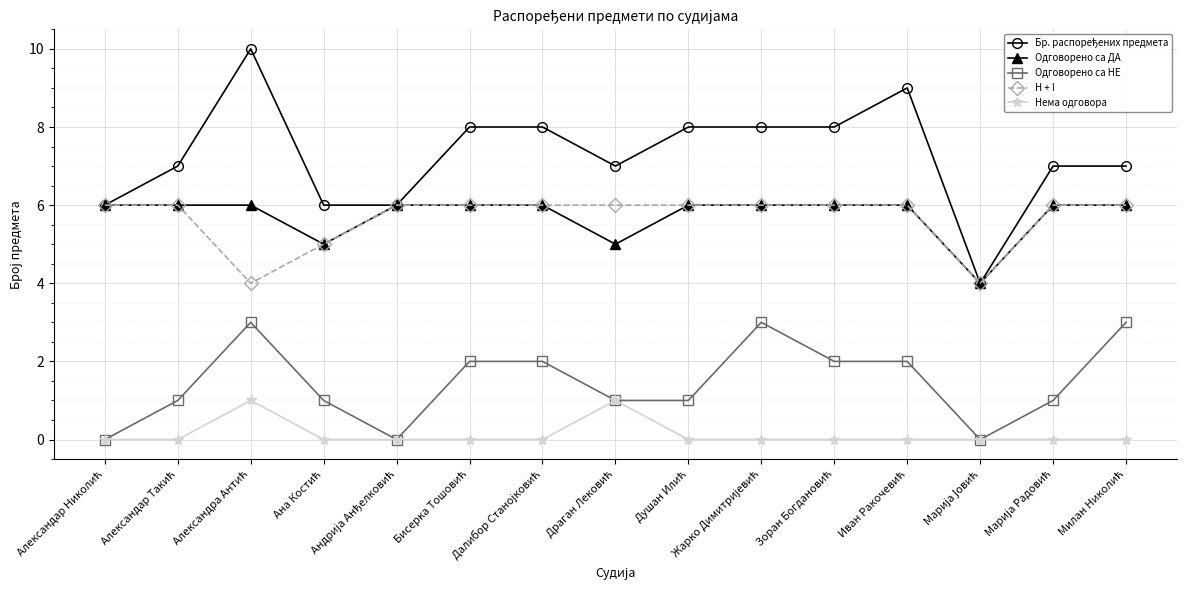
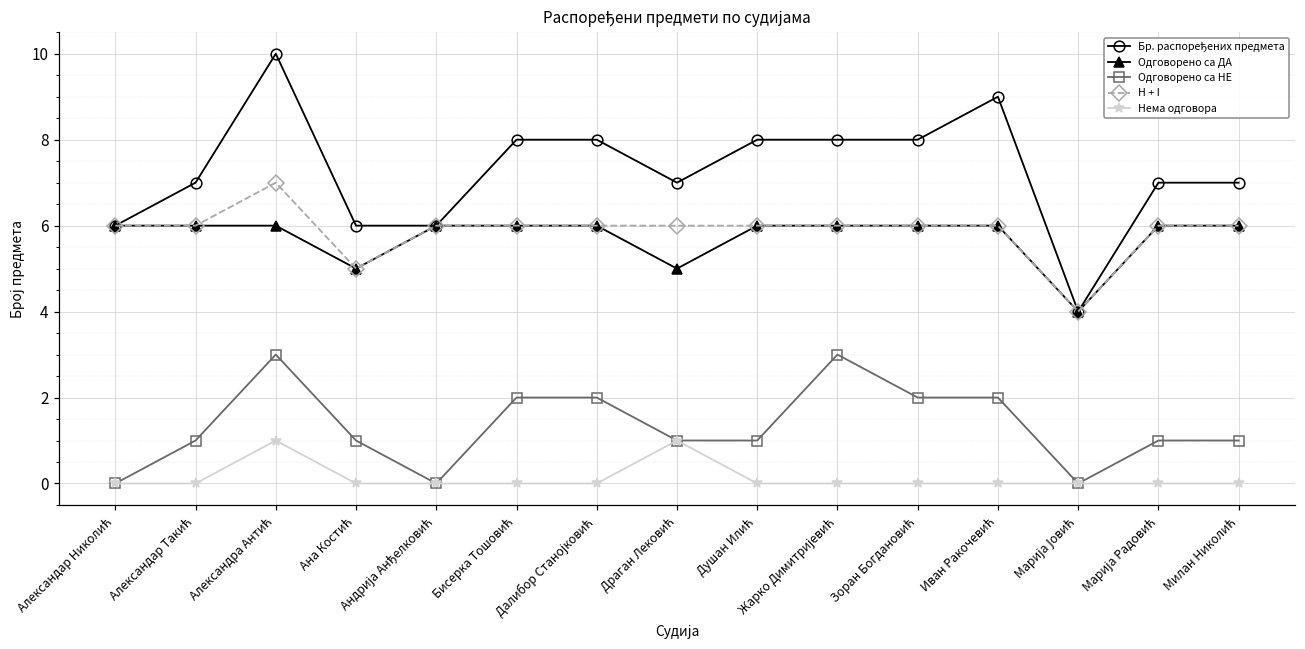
H + I, Александра Антић: 4 -> 7
Одговорено са НЕ, Милан Николић: 3 -> 1
